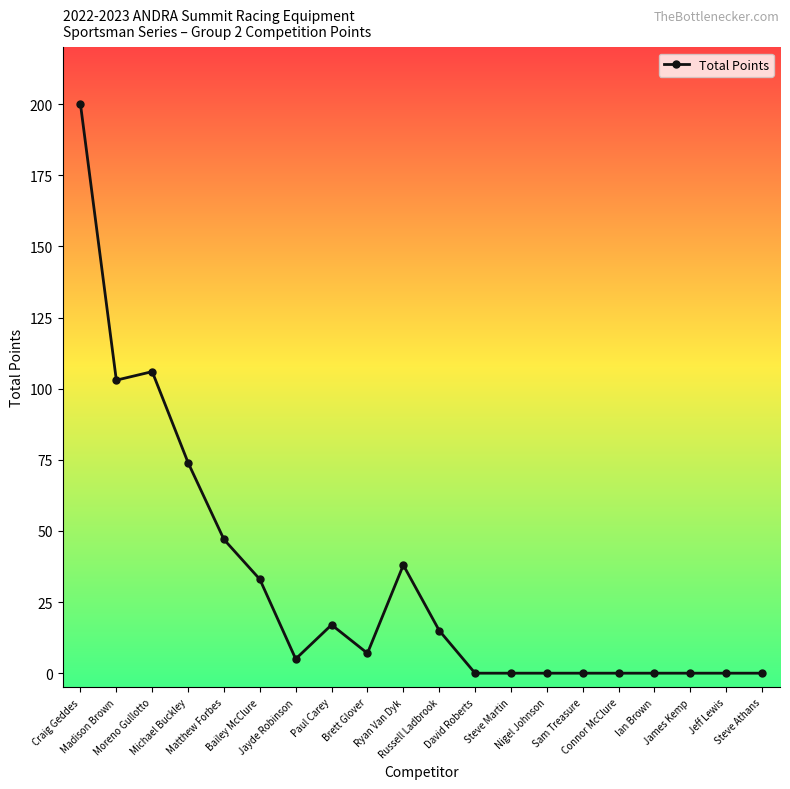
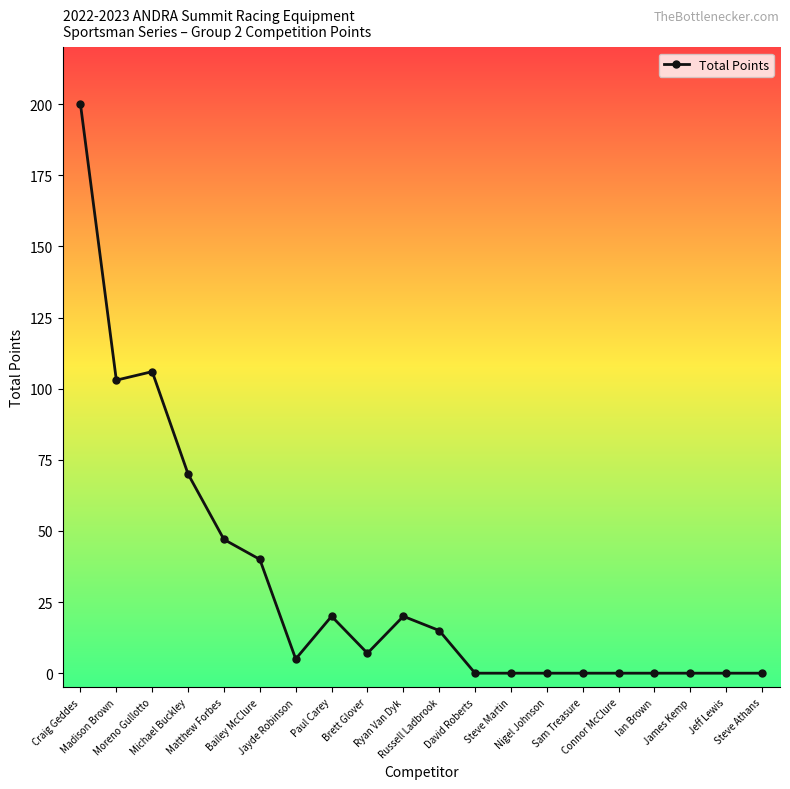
Michael Buckley: 74 -> 70
Bailey McClure: 33 -> 40
Paul Carey: 17 -> 20
Ryan Van Dyk: 38 -> 20
